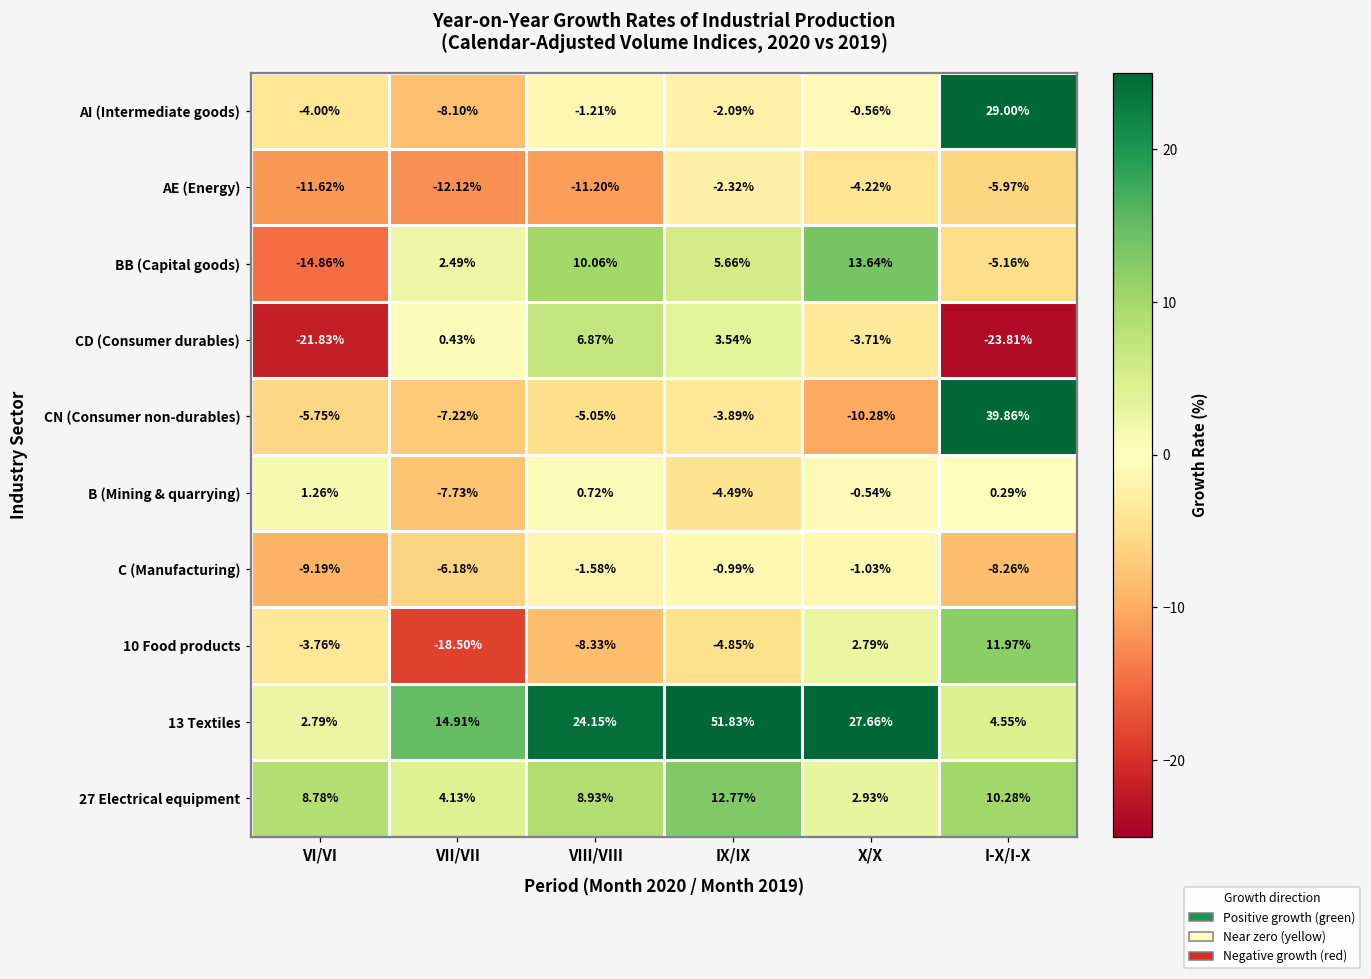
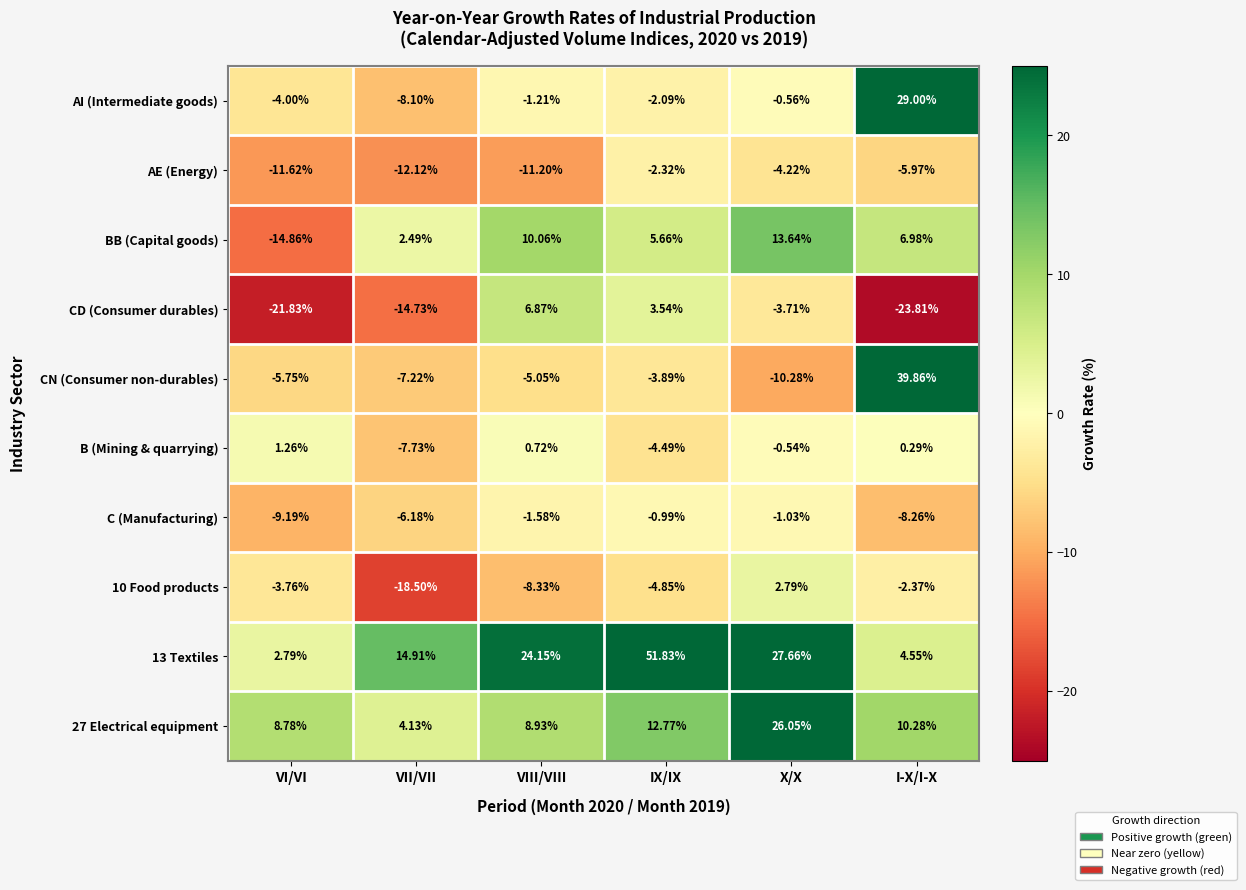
BB (Capital goods), I-X/I-X: -5.16% -> 6.98%
CD (Consumer durables), VII/VII: 0.43% -> -14.73%
10 Food products, I-X/I-X: 11.97% -> -2.37%
27 Electrical equipment, X/X: 2.93% -> 26.05%
